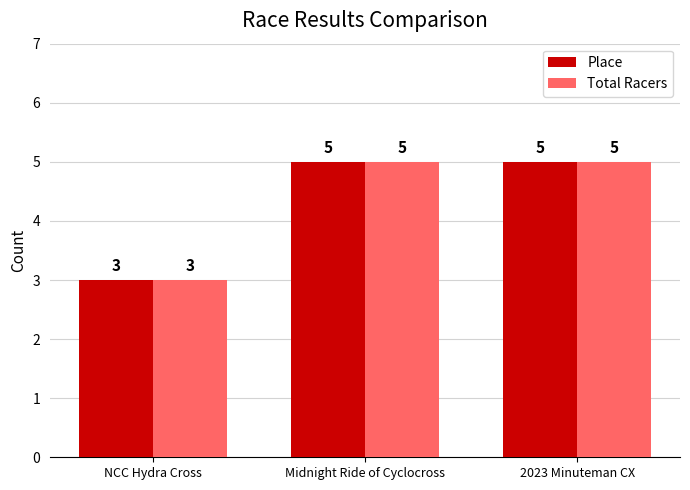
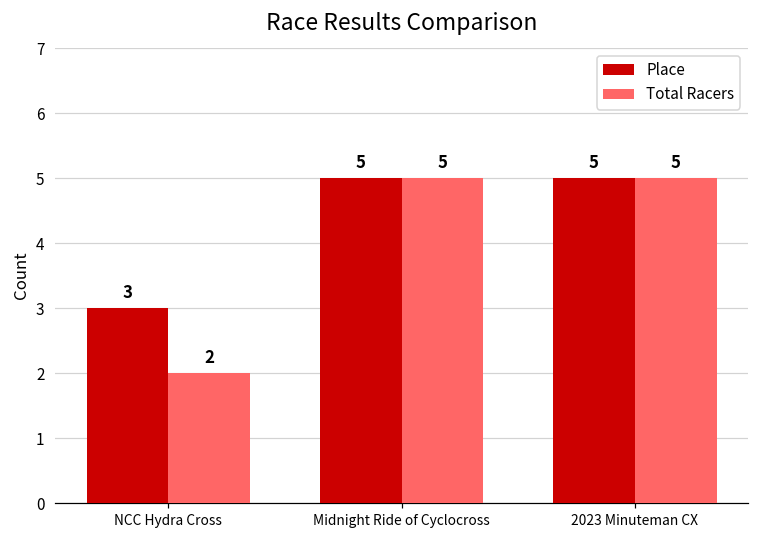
Total Racers, NCC Hydra Cross: 3 -> 2
